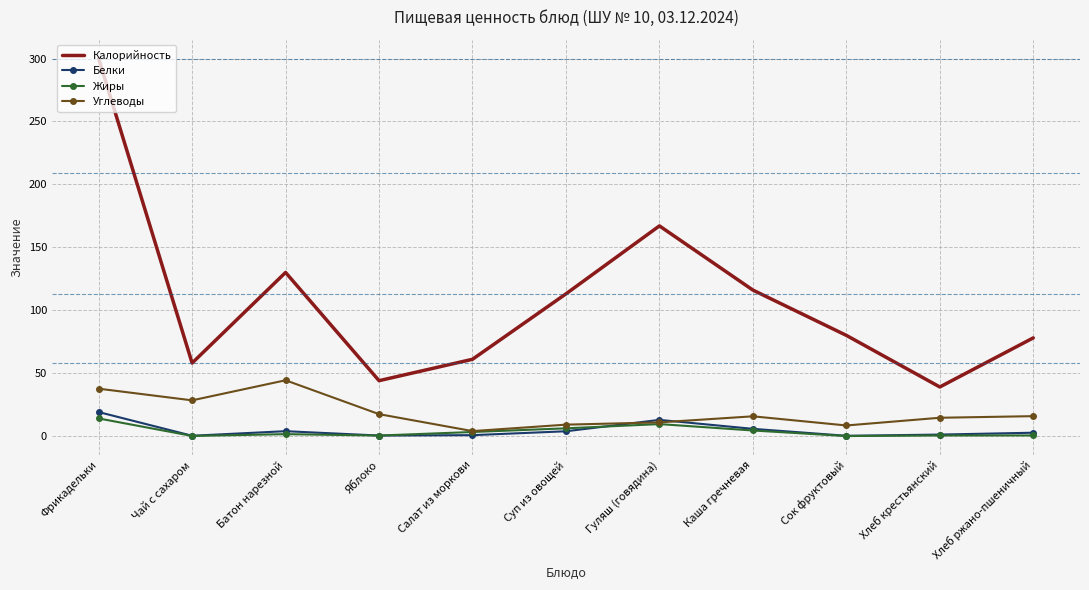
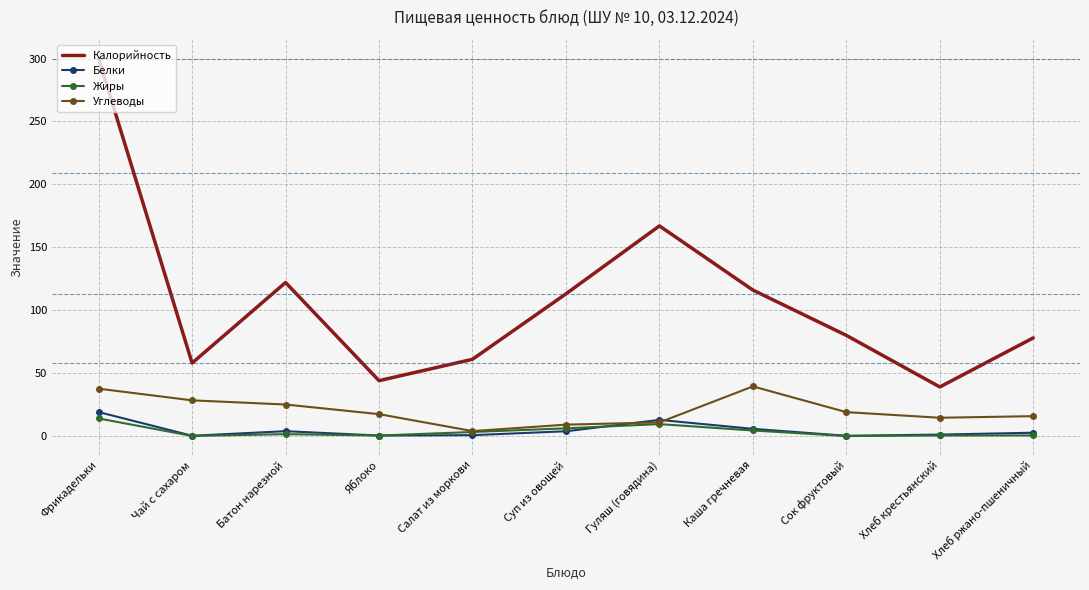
Калорийность, Батон нарезной: 130 -> 122
Углеводы, Батон нарезной: 44 -> 25
Углеводы, Каша гречневая: 16 -> 39
Углеводы, Сок фруктовый: 8 -> 19
